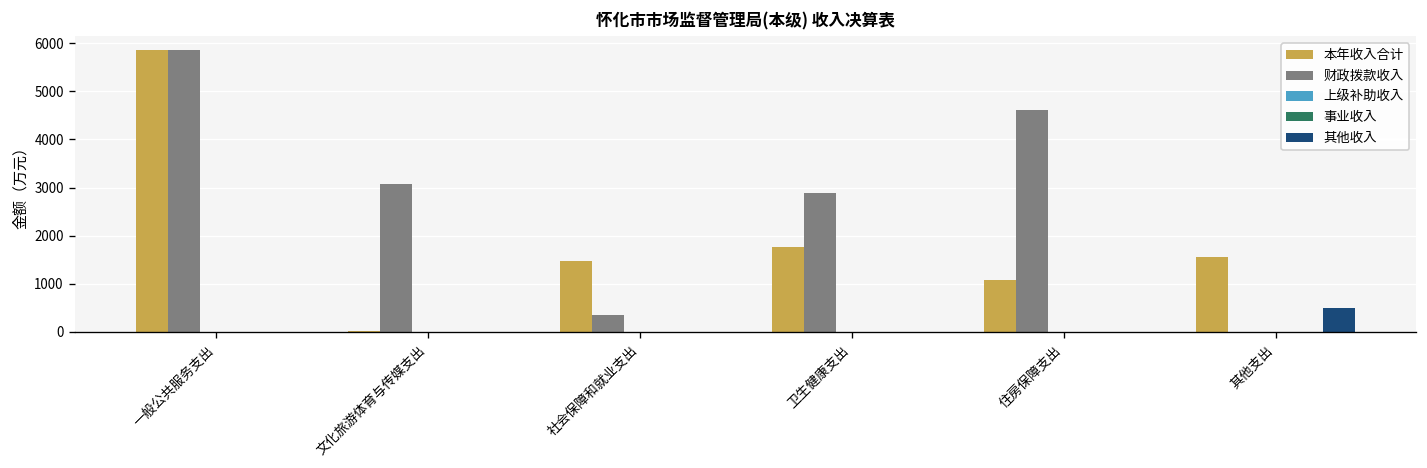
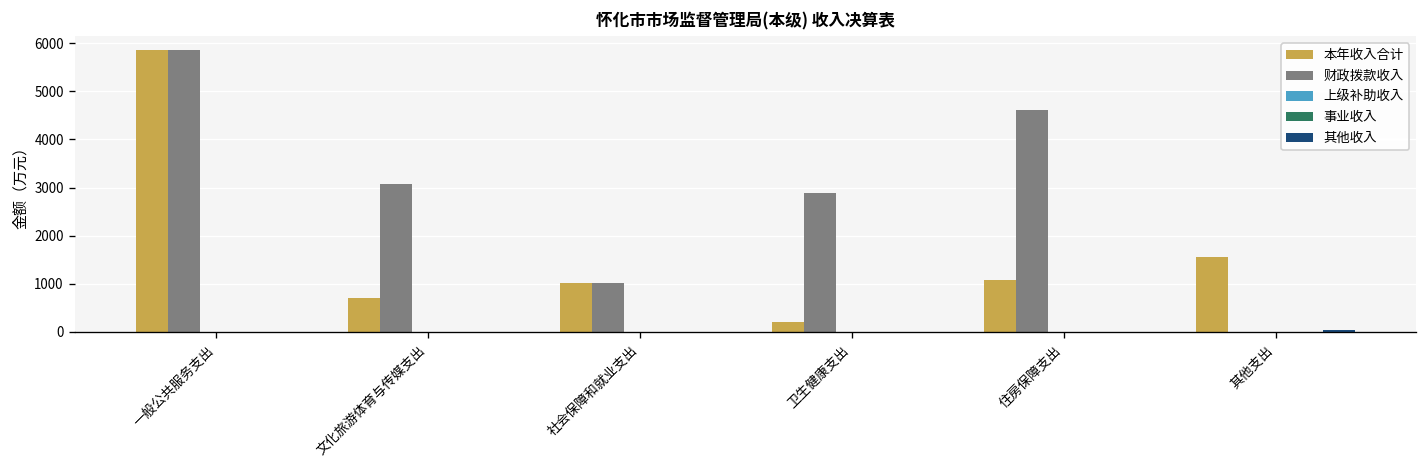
本年收入合计, 文化旅游体育与传媒支出: 0 -> 700
本年收入合计, 社会保障和就业支出: 1500 -> 1000
财政拨款收入, 社会保障和就业支出: 300 -> 1000
本年收入合计, 卫生健康支出: 1800 -> 200
其他收入, 其他支出: 500 -> 0
